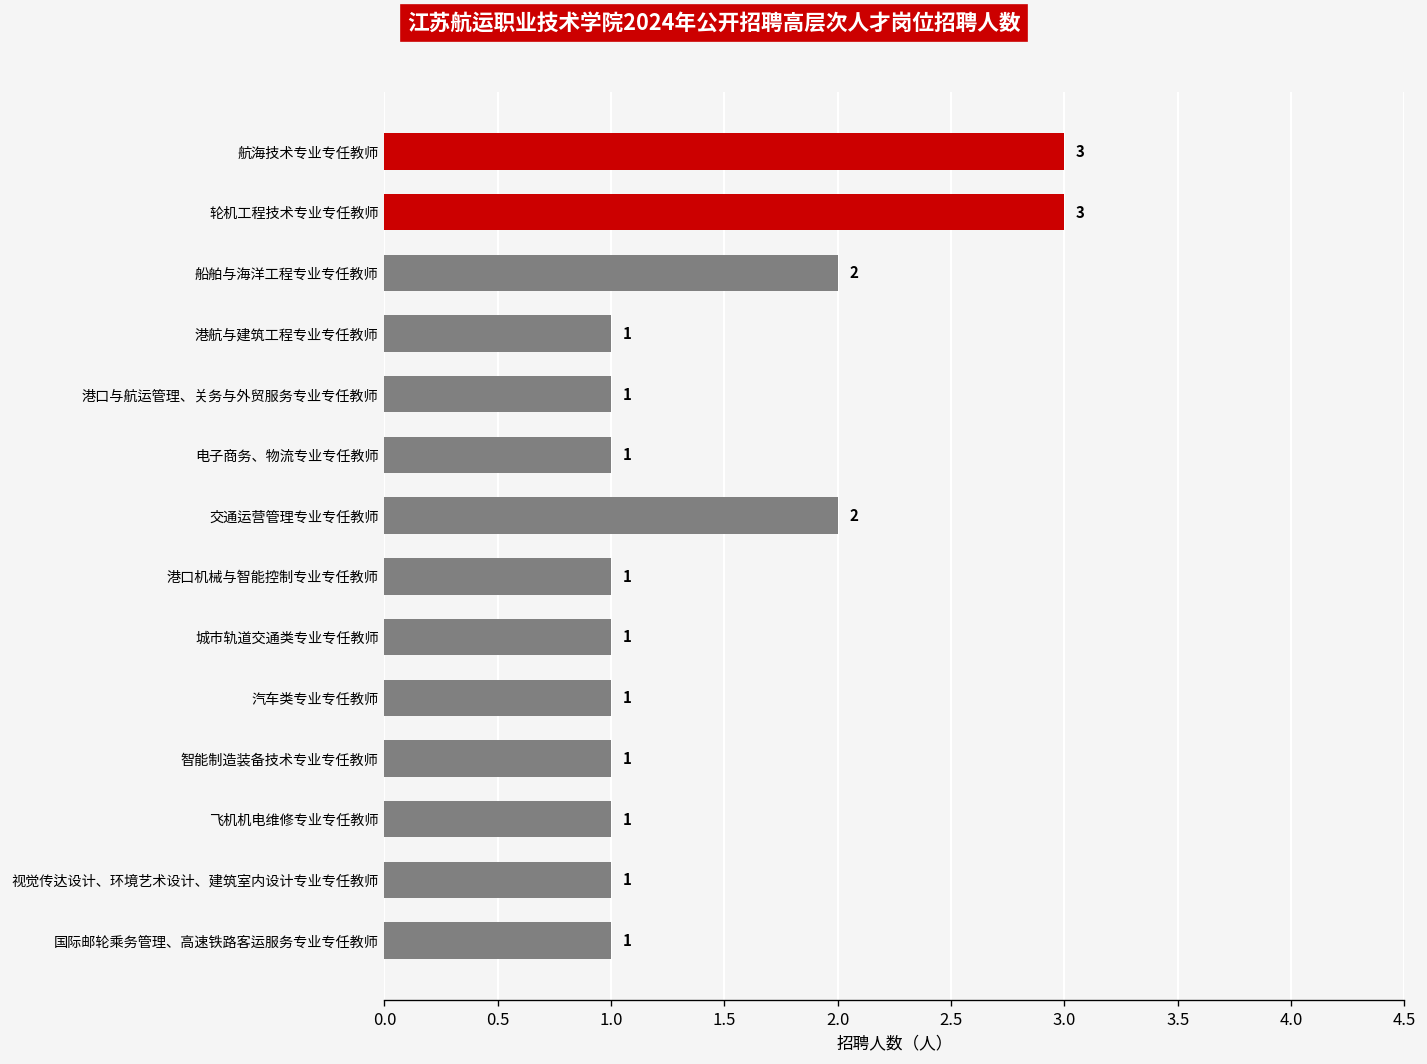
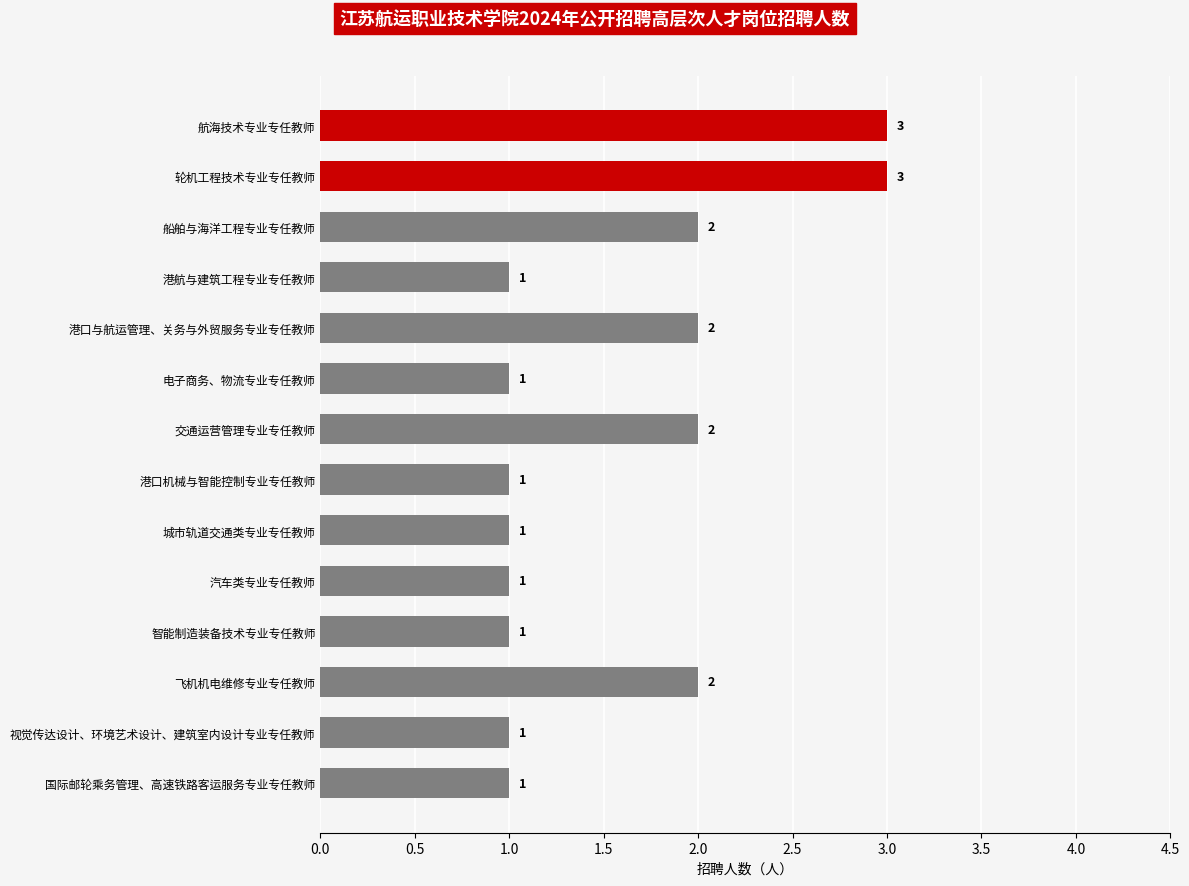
港口与航运管理、关务与外贸服务专业专任教师: 1 -> 2
飞机机电维修专业专任教师: 1 -> 2
